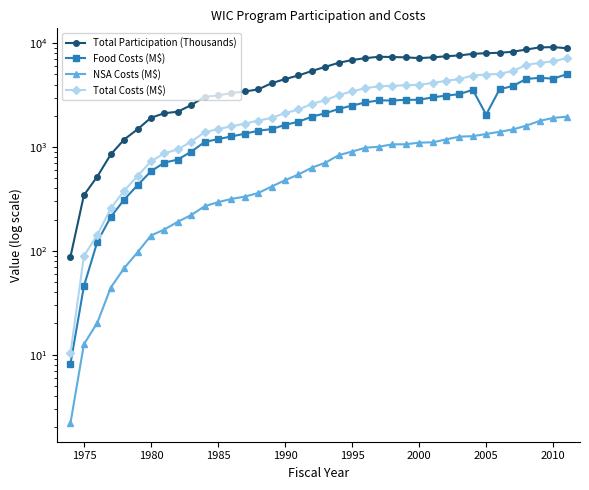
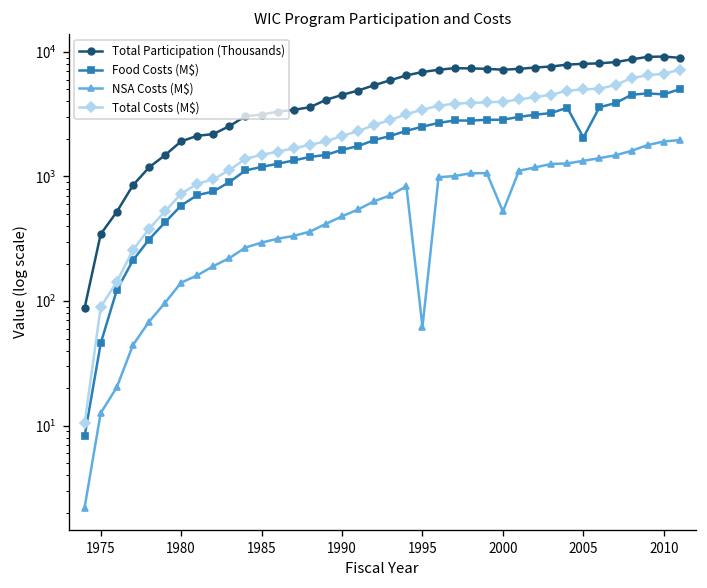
NSA Costs (M$), 1995: 900 -> 60
NSA Costs (M$), 2000: 1100 -> 500
